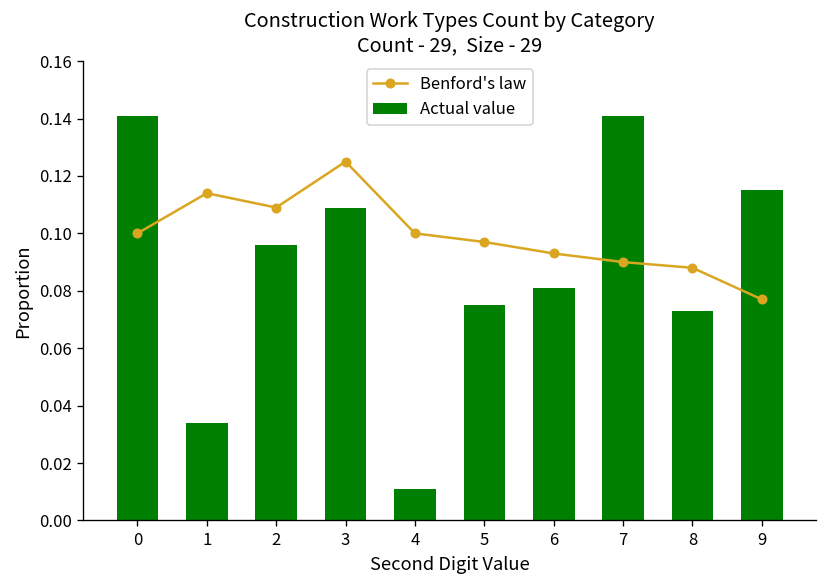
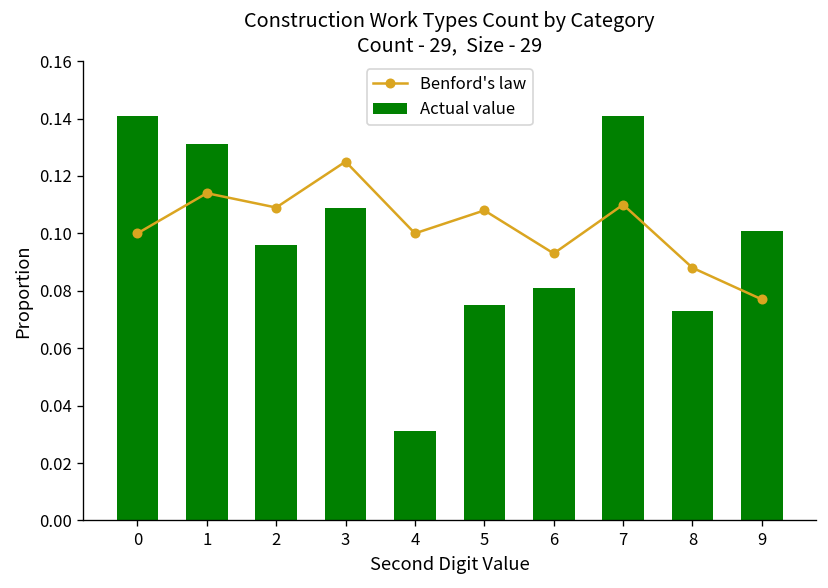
Actual value, 1: 0.034 -> 0.131
Actual value, 4: 0.011 -> 0.031
Benford's law, 5: 0.097 -> 0.108
Benford's law, 7: 0.09 -> 0.11
Actual value, 9: 0.115 -> 0.101
